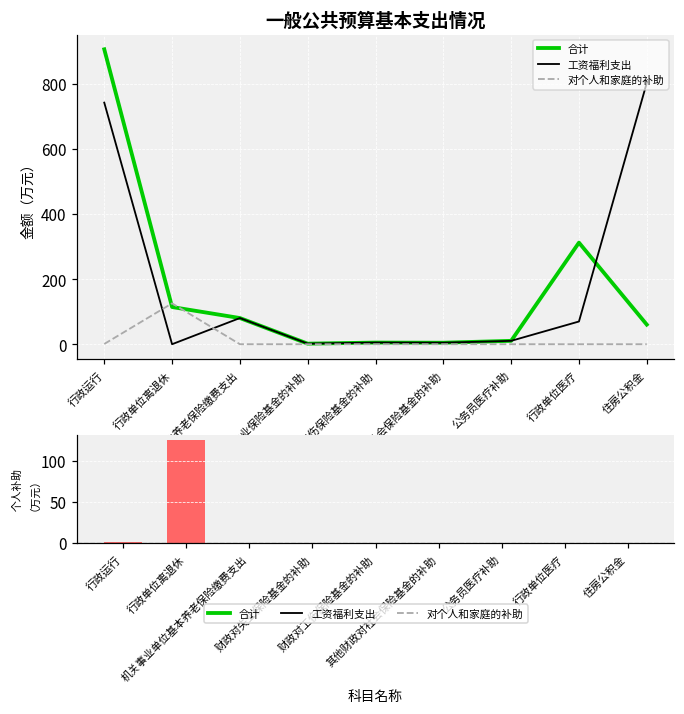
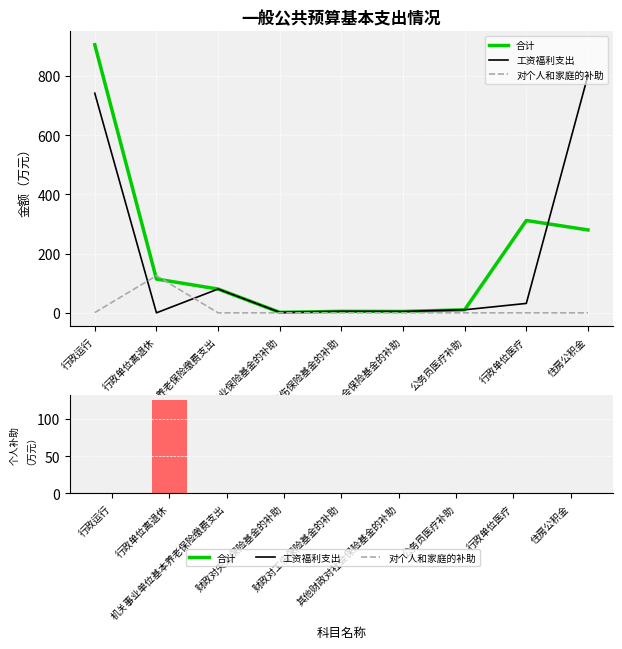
一般公共预算基本支出情况, 工资福利支出, 行政单位医疗: 70 -> 30
一般公共预算基本支出情况, 合计, 住房公积金: 60 -> 280
